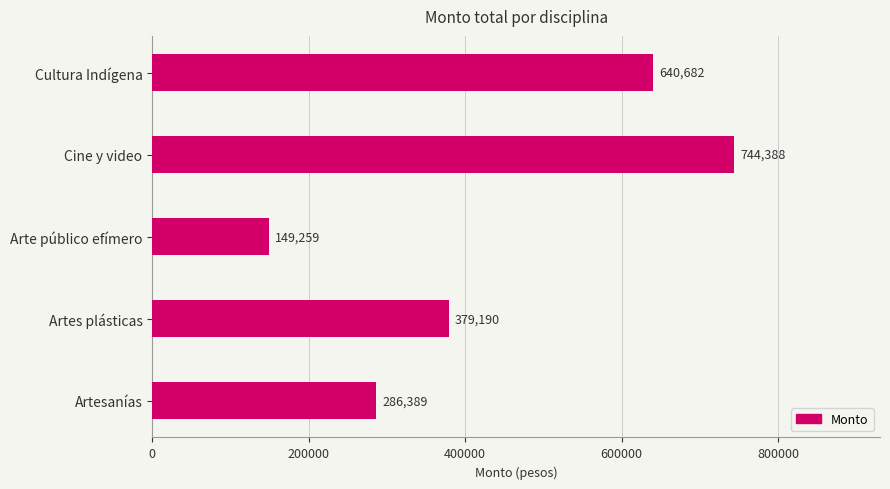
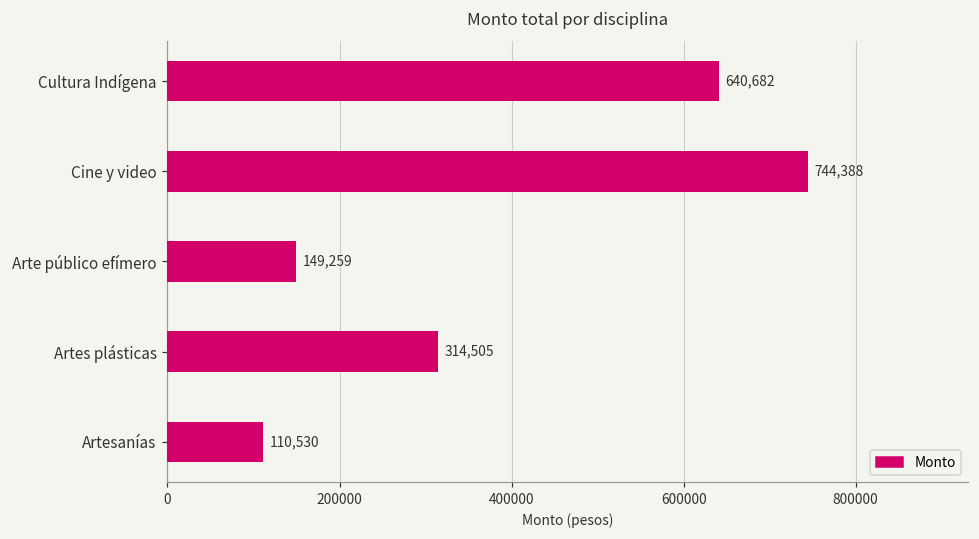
Artes plásticas: 379,190 -> 314,505
Artesanías: 286,389 -> 110,530
